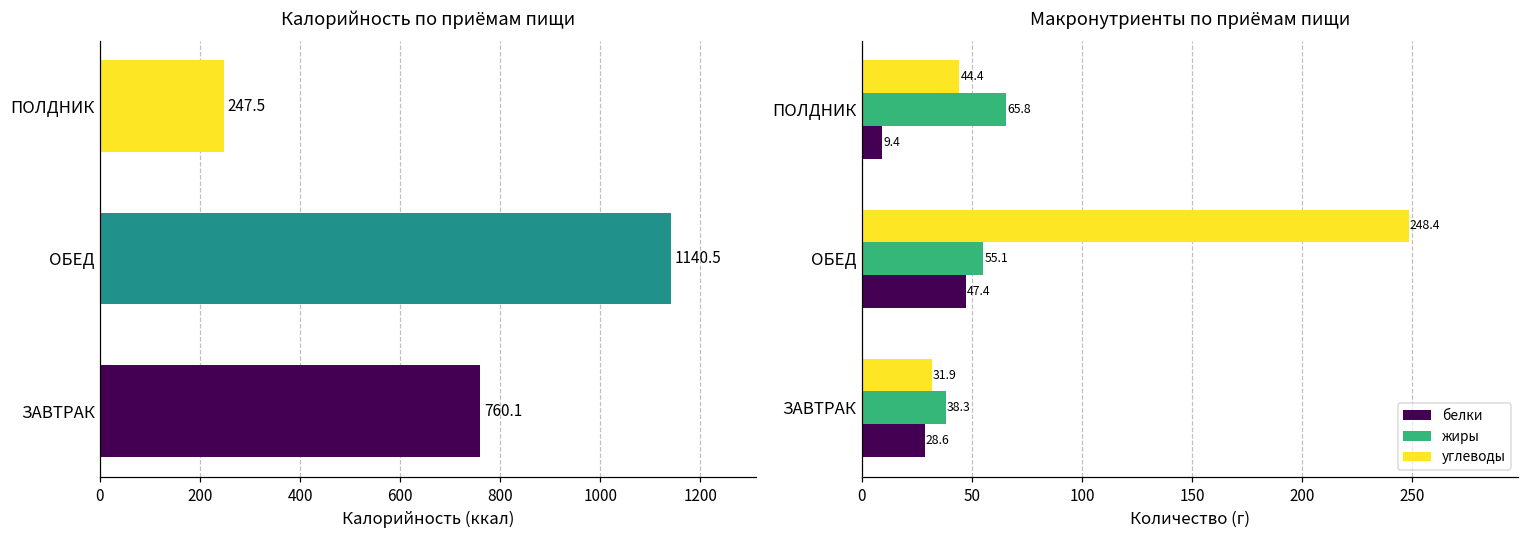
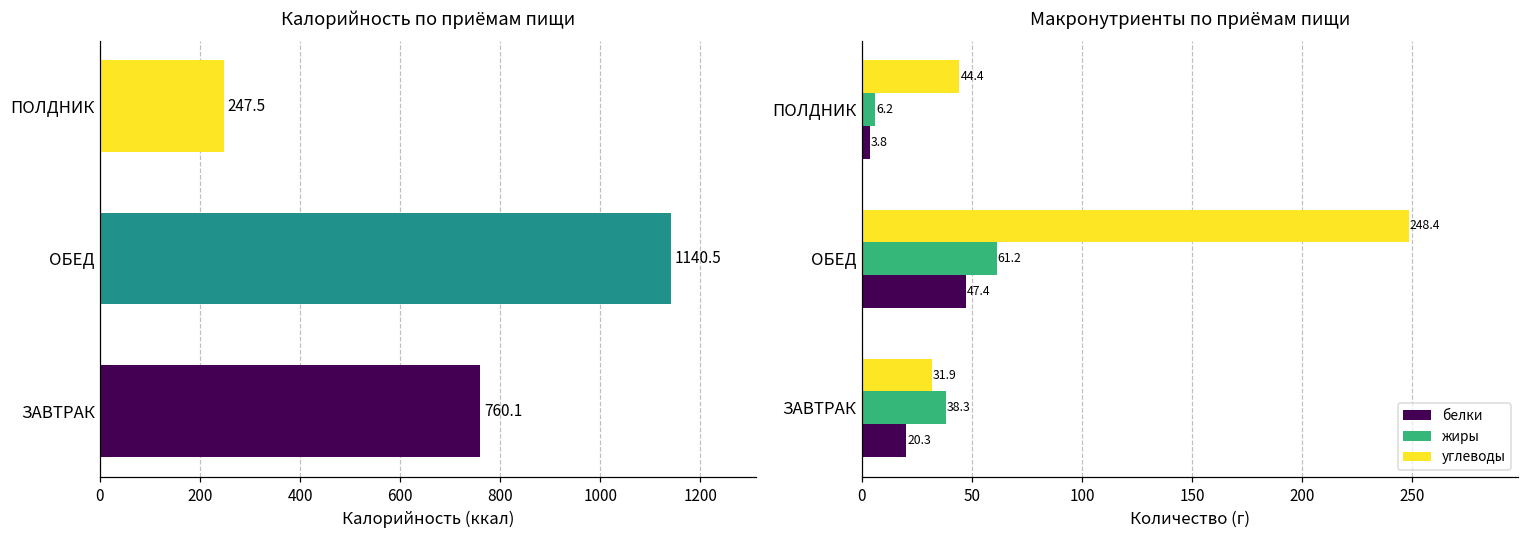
Макронутриенты по приёмам пищи, жиры, ПОЛДНИК: 65.8 -> 6.2
Макронутриенты по приёмам пищи, белки, ПОЛДНИК: 9.4 -> 3.8
Макронутриенты по приёмам пищи, жиры, ОБЕД: 55.1 -> 61.2
Макронутриенты по приёмам пищи, белки, ЗАВТРАК: 28.6 -> 20.3
